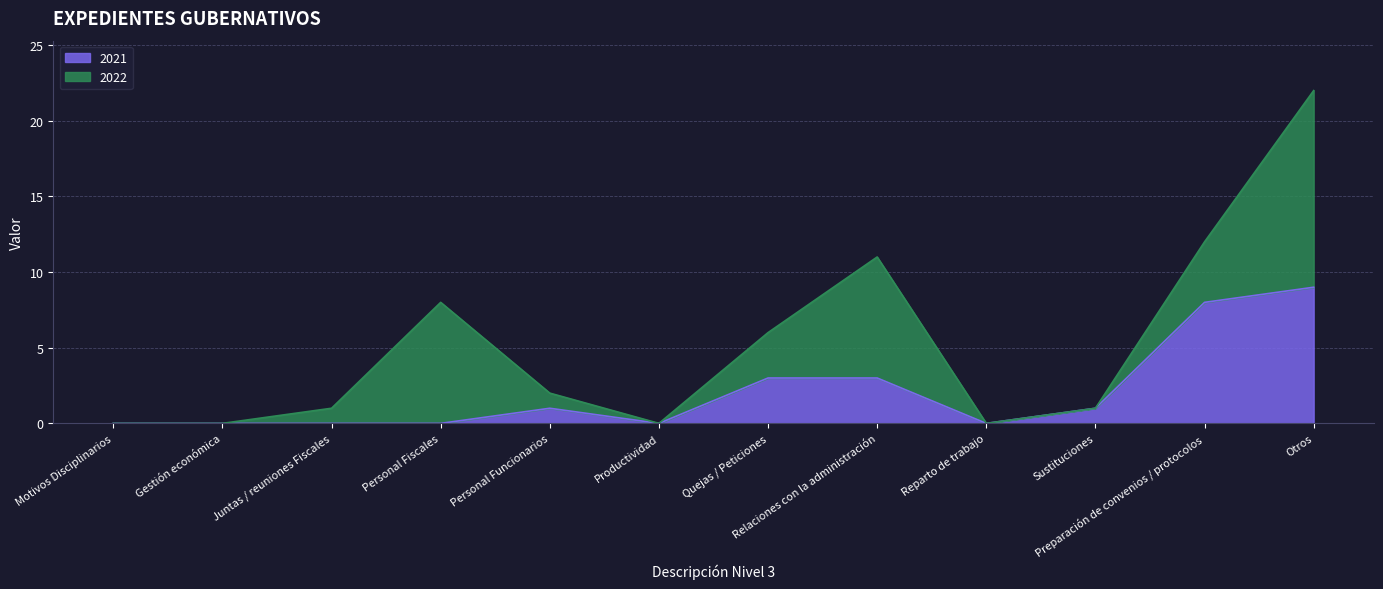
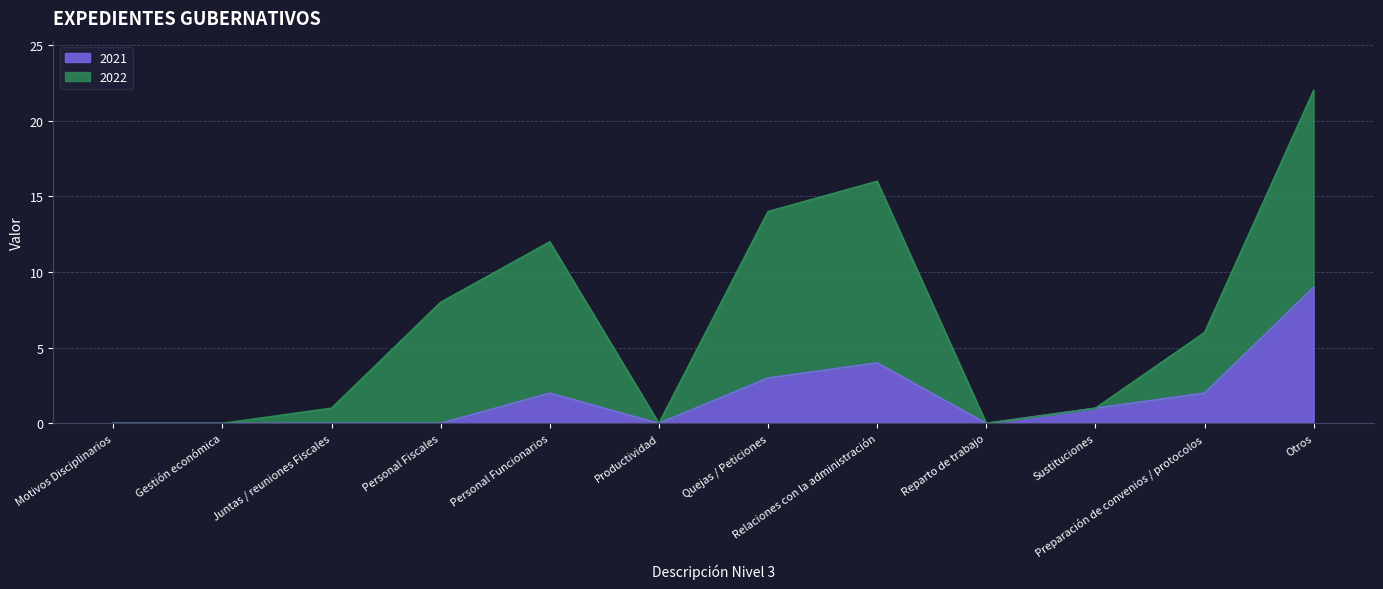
2021, Personal Funcionarios: 1 -> 2
2022, Personal Funcionarios: 1 -> 10
2022, Quejas / Peticiones: 3 -> 11
2021, Relaciones con la administración: 3 -> 4
2022, Relaciones con la administración: 8 -> 12
2021, Preparación de convenios / protocolos: 8 -> 2
